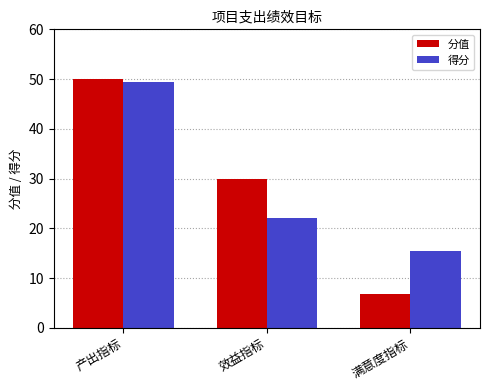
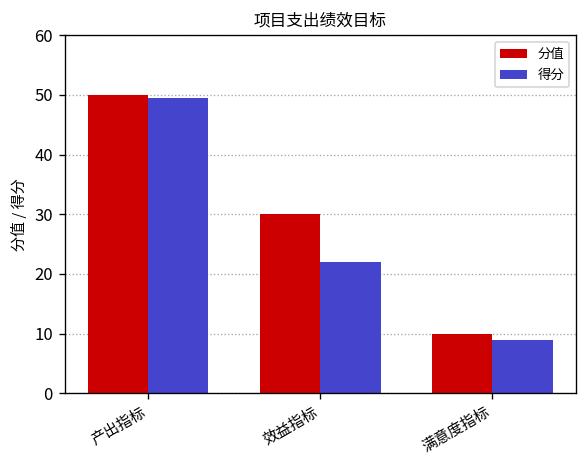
分值, 满意度指标: 7 -> 10
得分, 满意度指标: 16 -> 9
